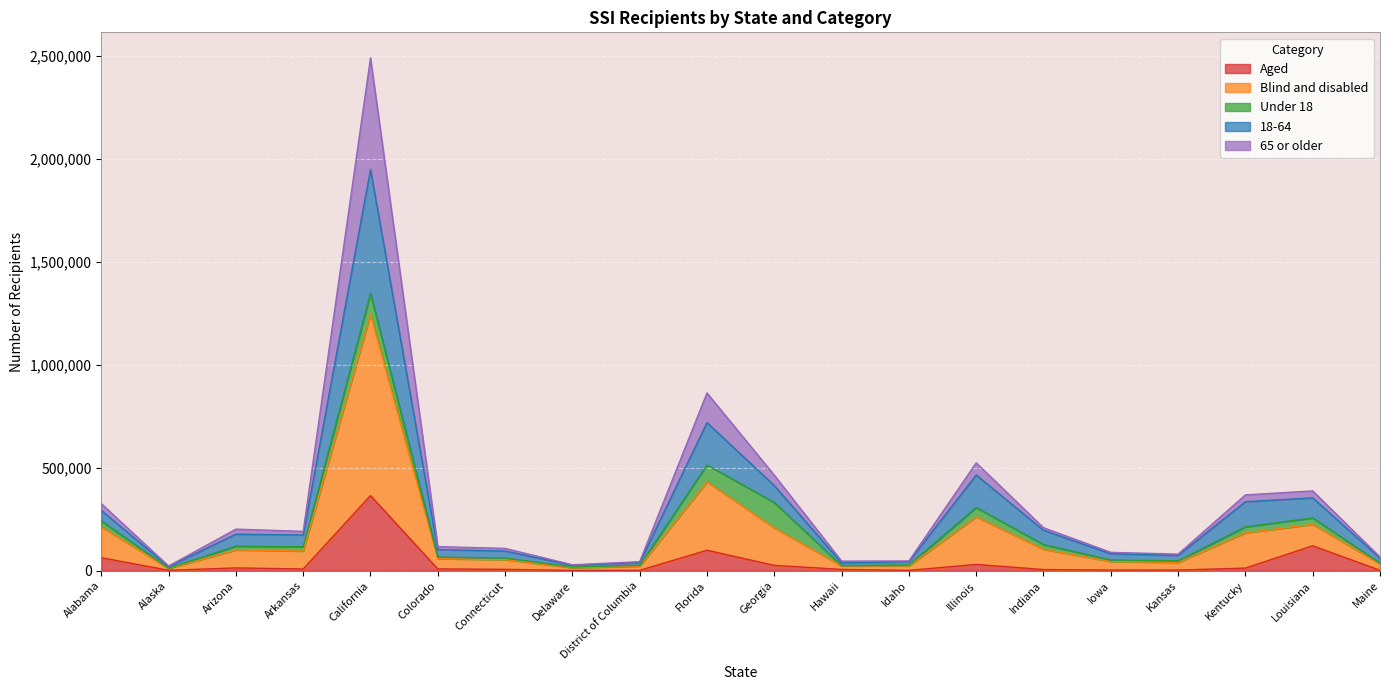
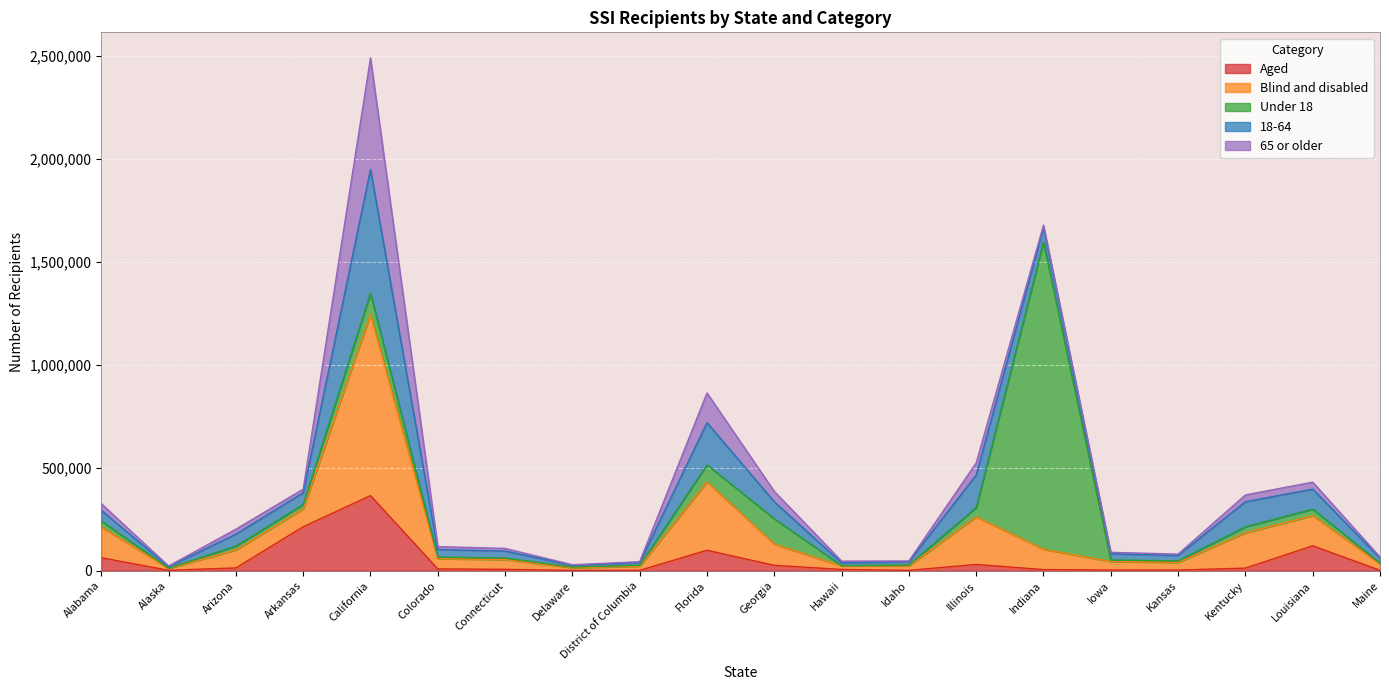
Aged, Arkansas: 10,000 -> 210,000
Blind and disabled, Georgia: 180,000 -> 100,000
Under 18, Indiana: 20,000 -> 1,490,000
Blind and disabled, Louisiana: 100,000 -> 150,000
